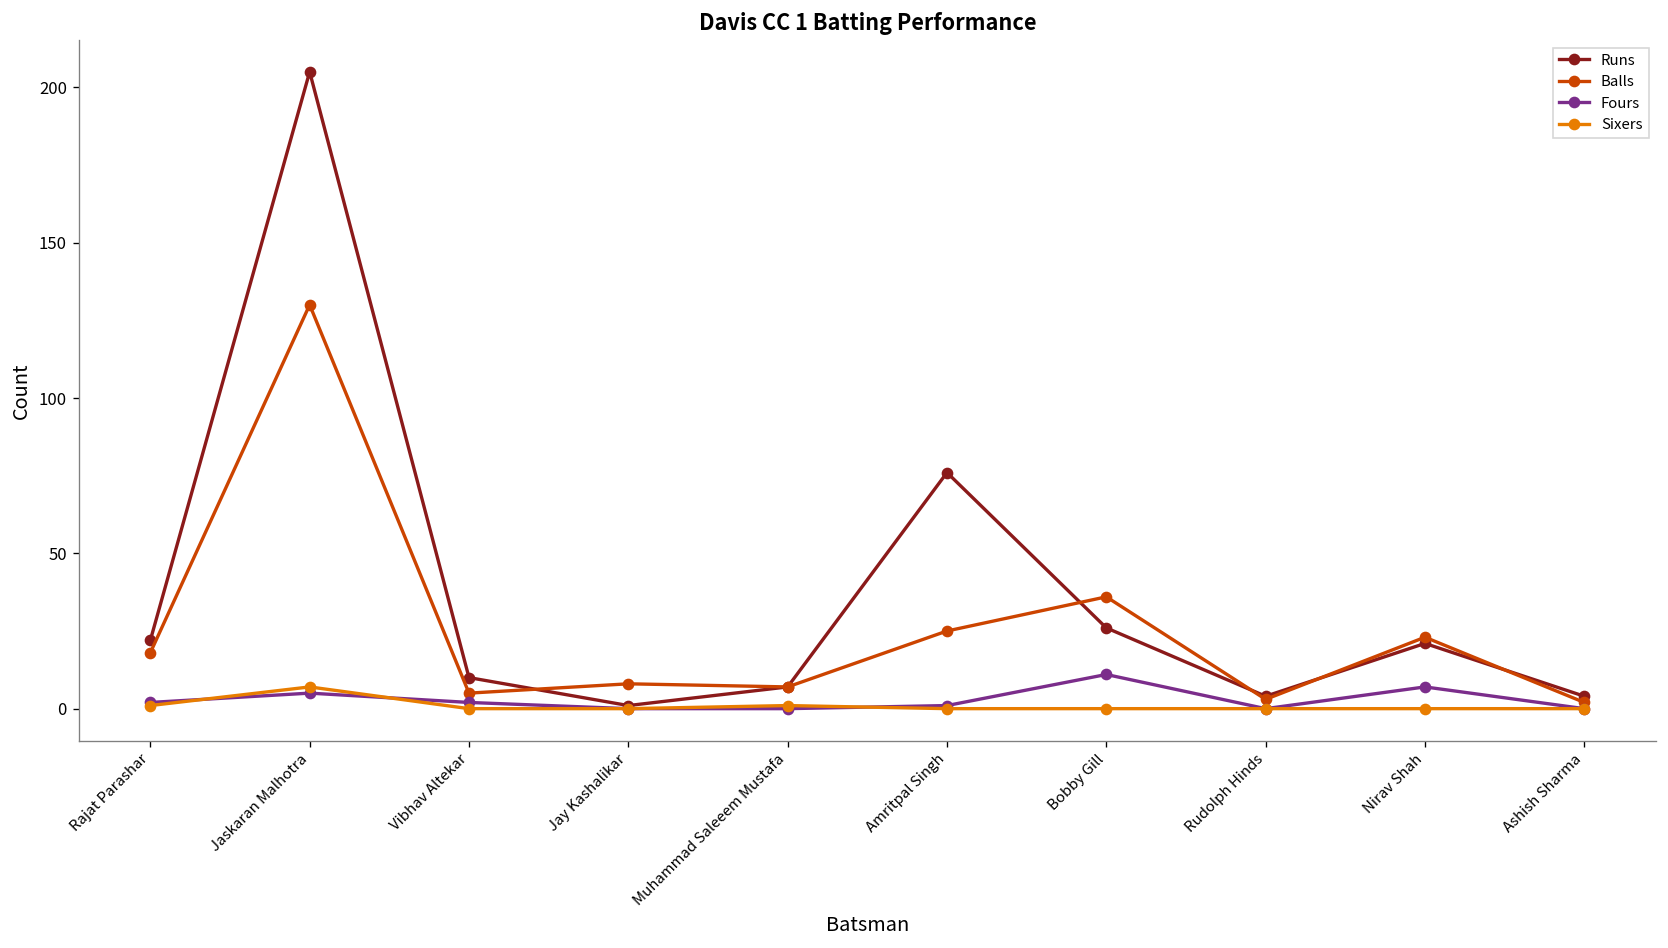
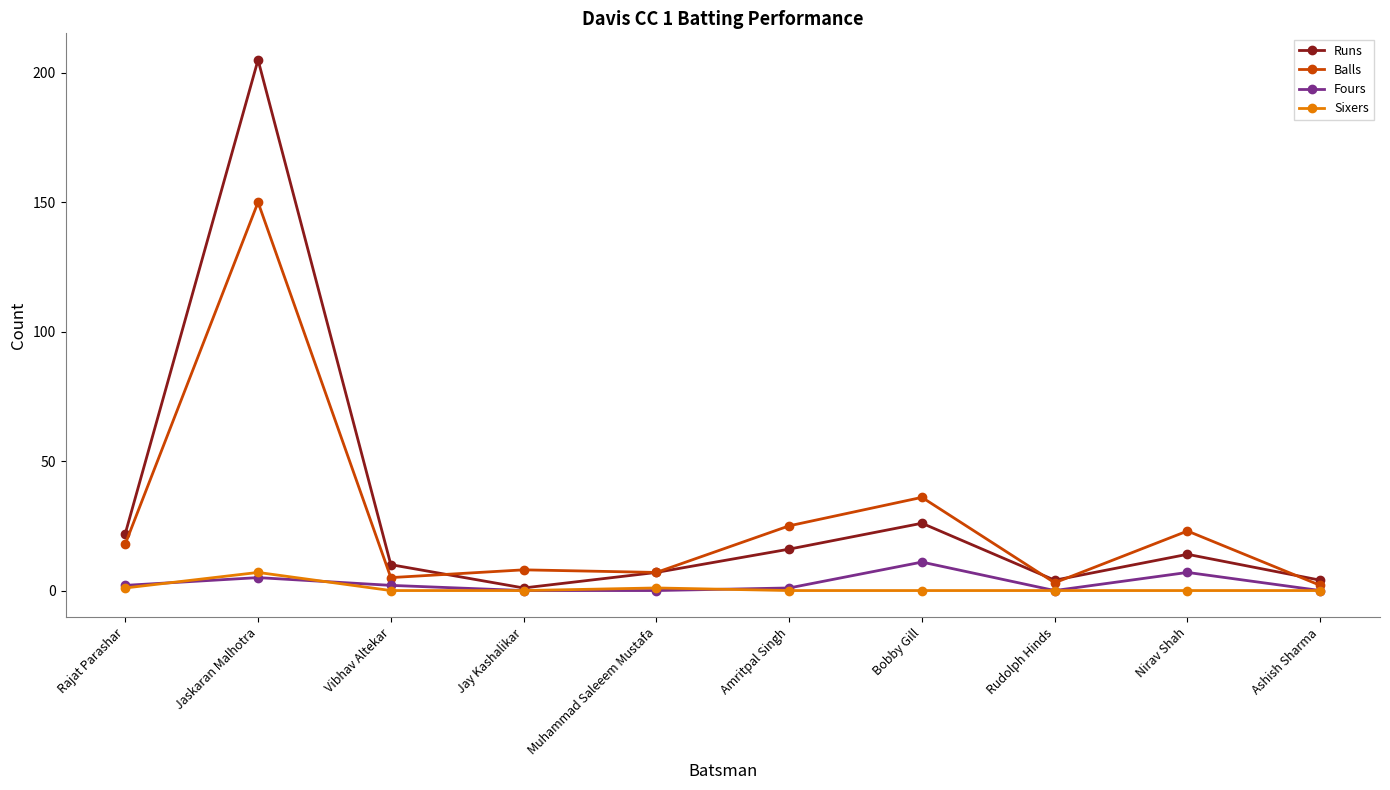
Balls, Jaskaran Malhotra: 130 -> 150
Runs, Amritpal Singh: 76 -> 16
Runs, Nirav Shah: 21 -> 14
